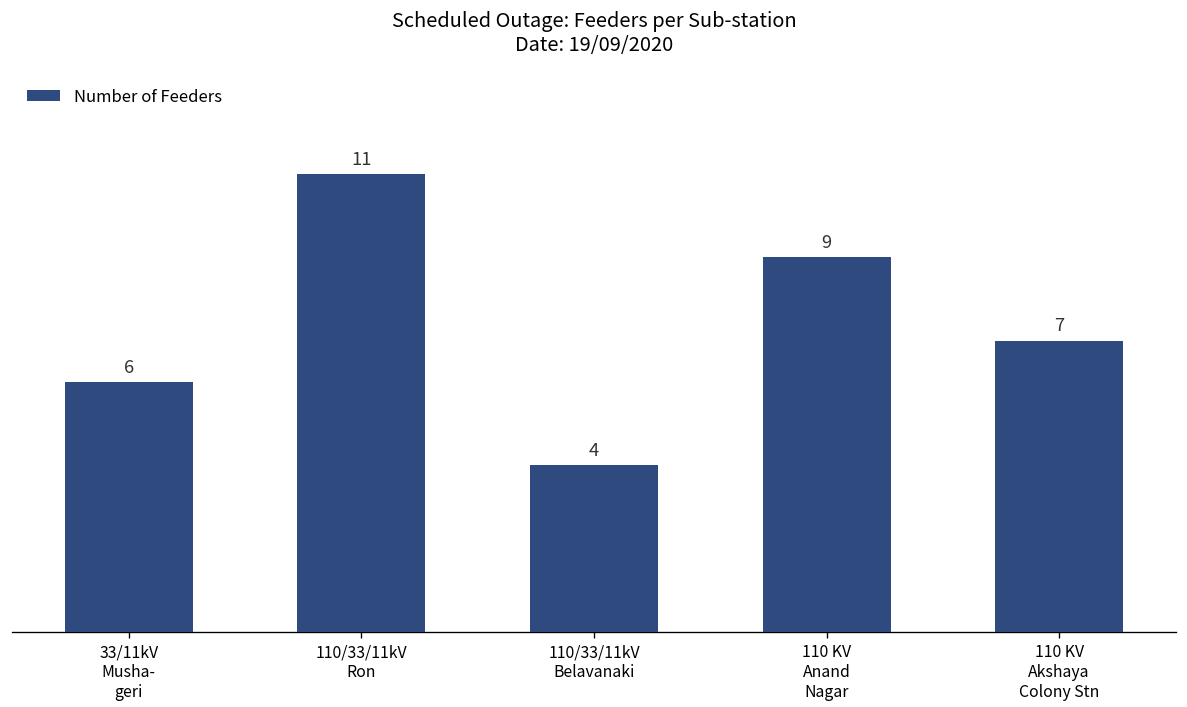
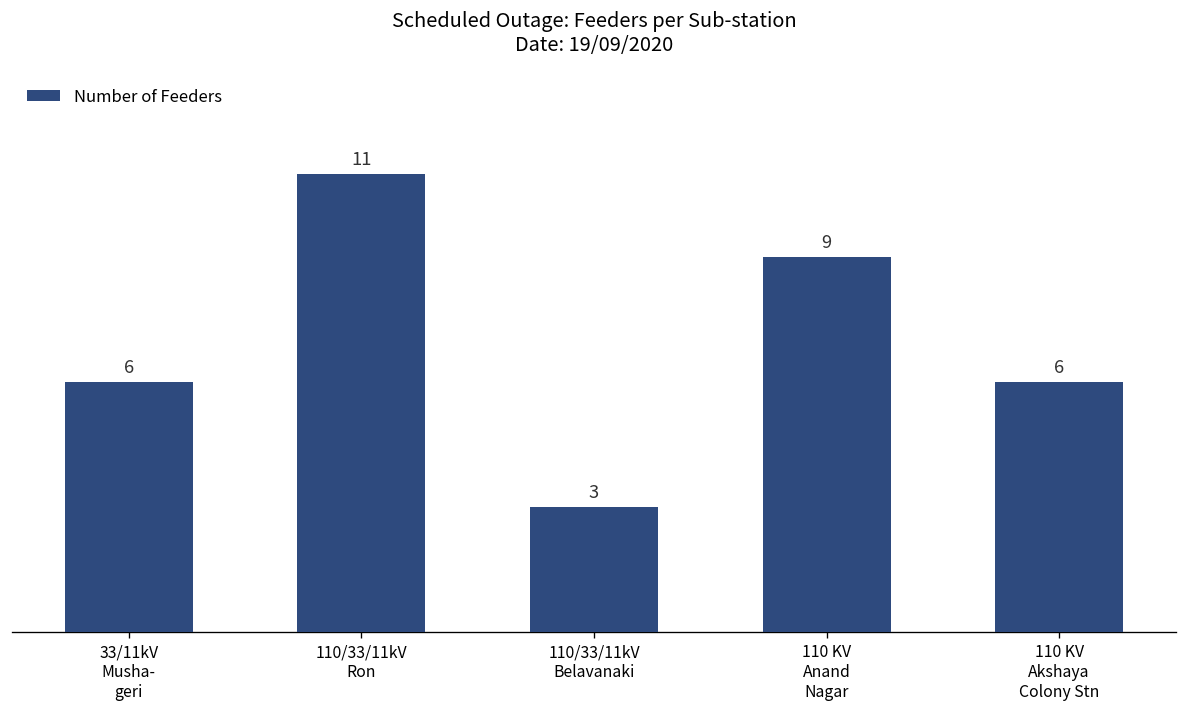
110/33/11kV Belavanaki: 4 -> 3
110 KV Akshaya Colony Stn: 7 -> 6
